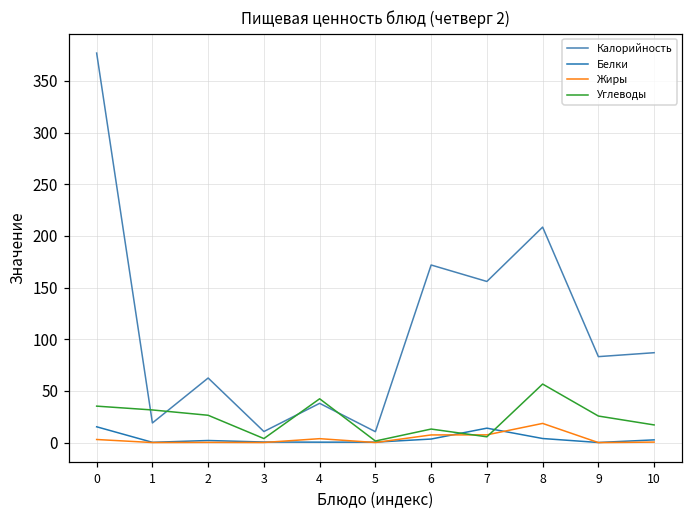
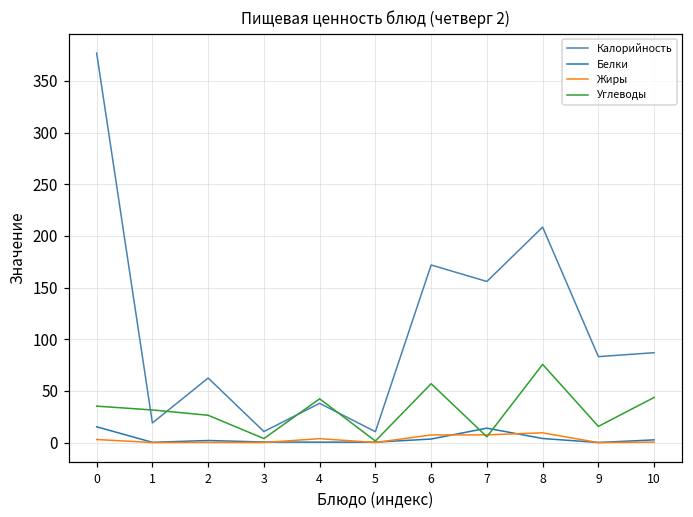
Углеводы, 6: 10 -> 60
Жиры, 8: 20 -> 10
Углеводы, 8: 60 -> 80
Углеводы, 9: 30 -> 20
Углеводы, 10: 20 -> 40
